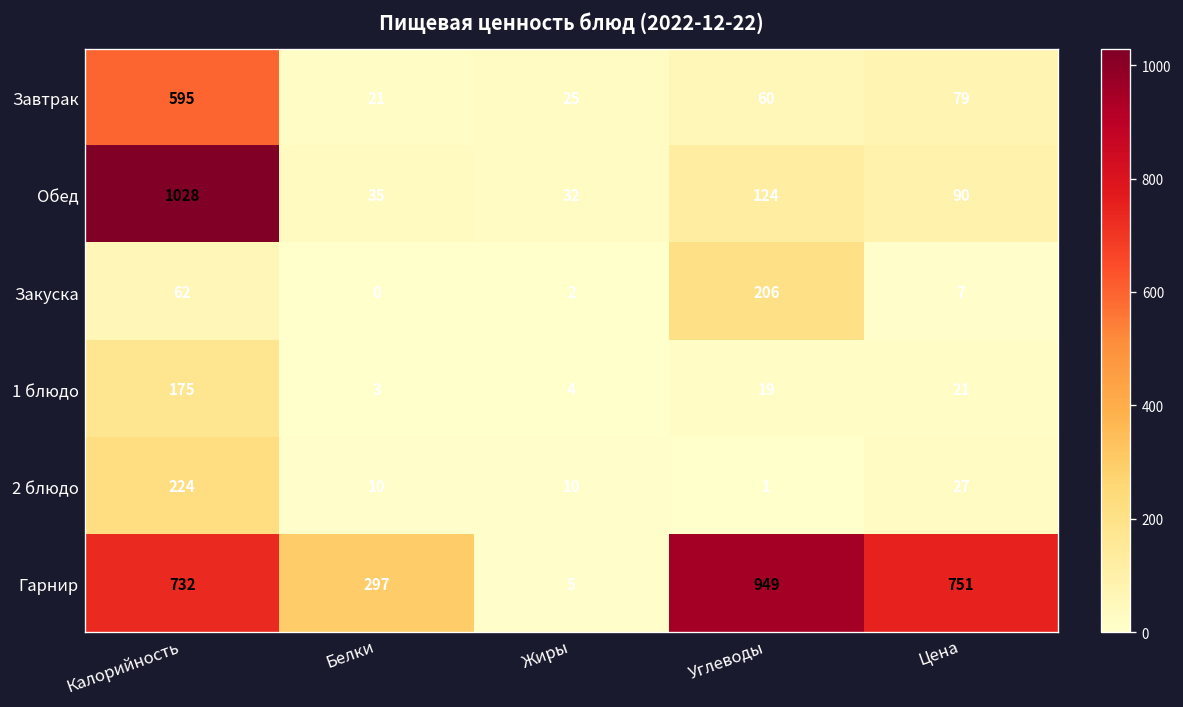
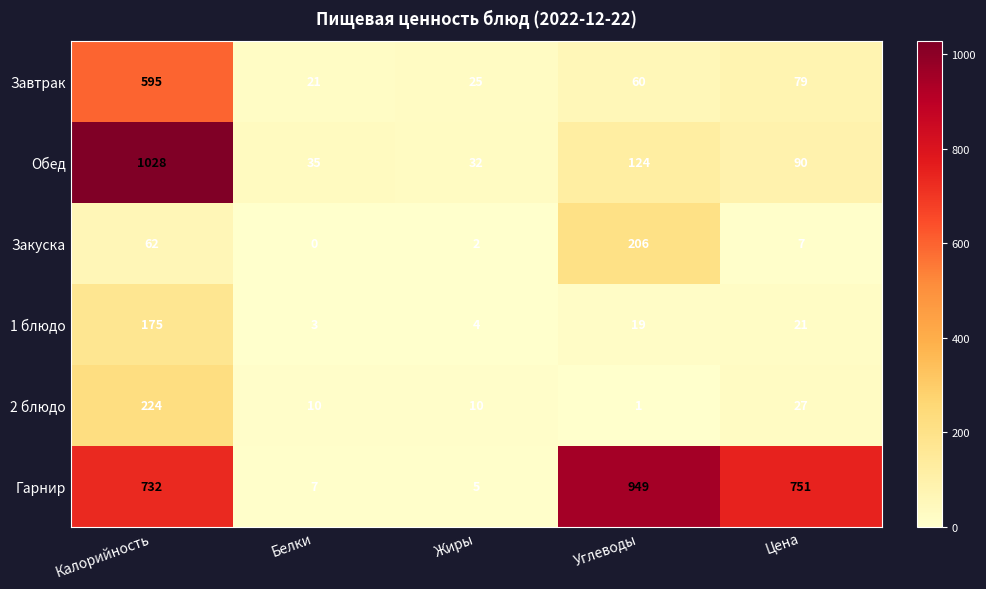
Гарнир, Белки: 297 -> 7
